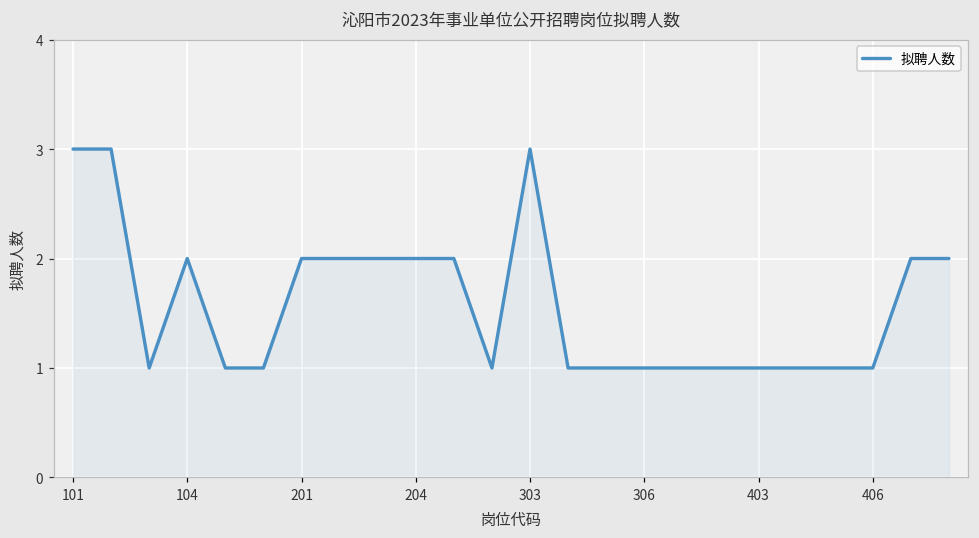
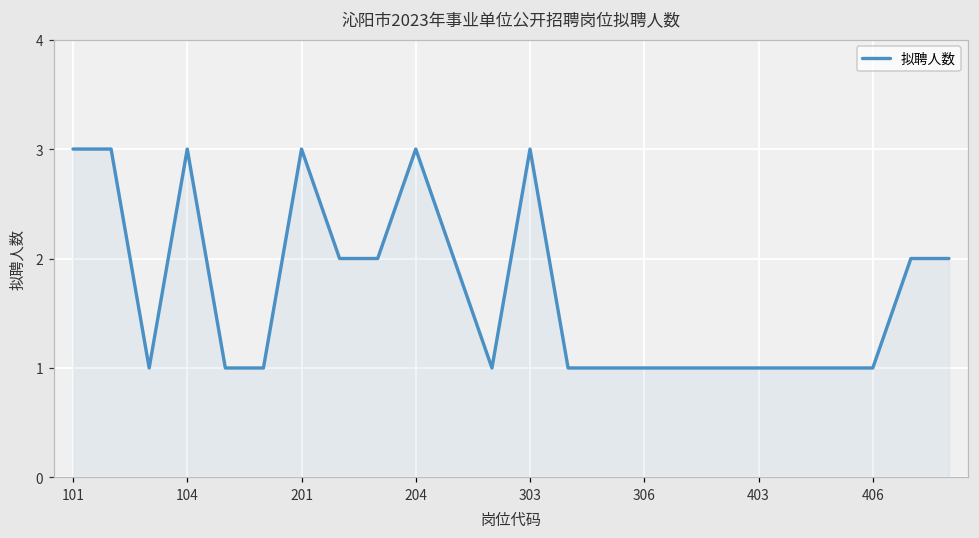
104: 2 -> 3
201: 2 -> 3
204: 2 -> 3
